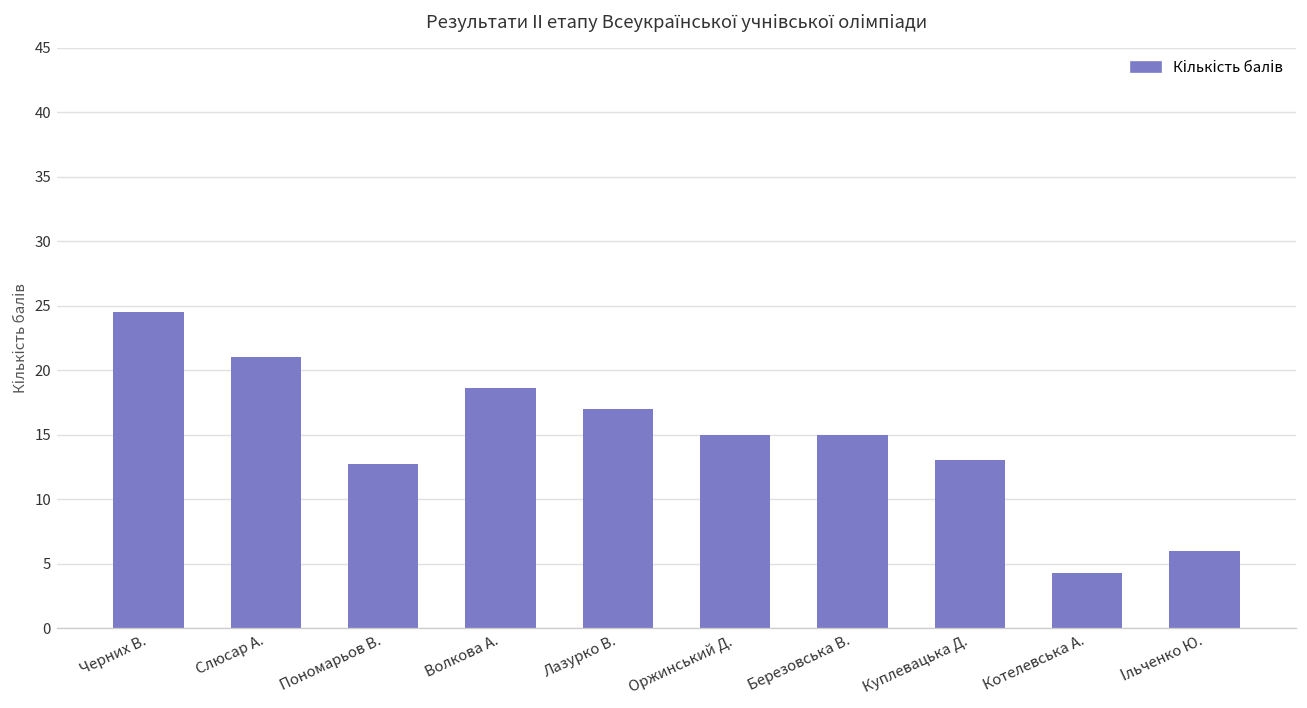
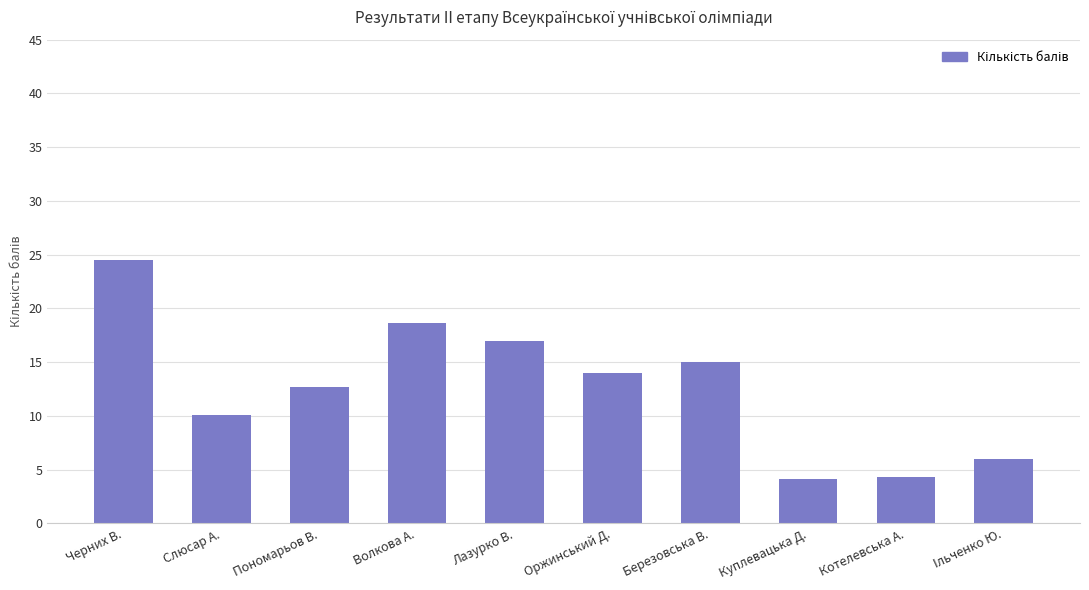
Слюсар А.: 21.0 -> 10.1
Оржинський Д.: 15 -> 14
Куплевацька Д.: 13.0 -> 4.1
